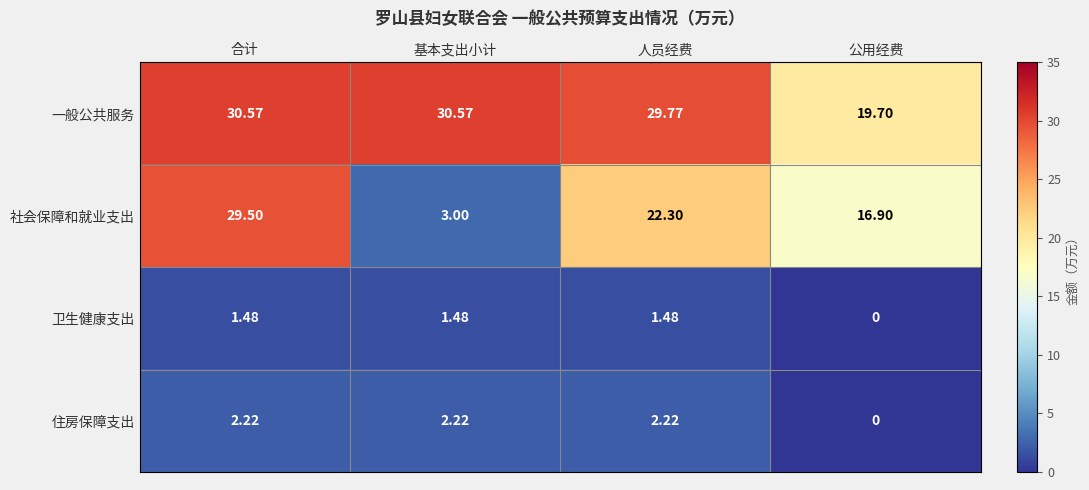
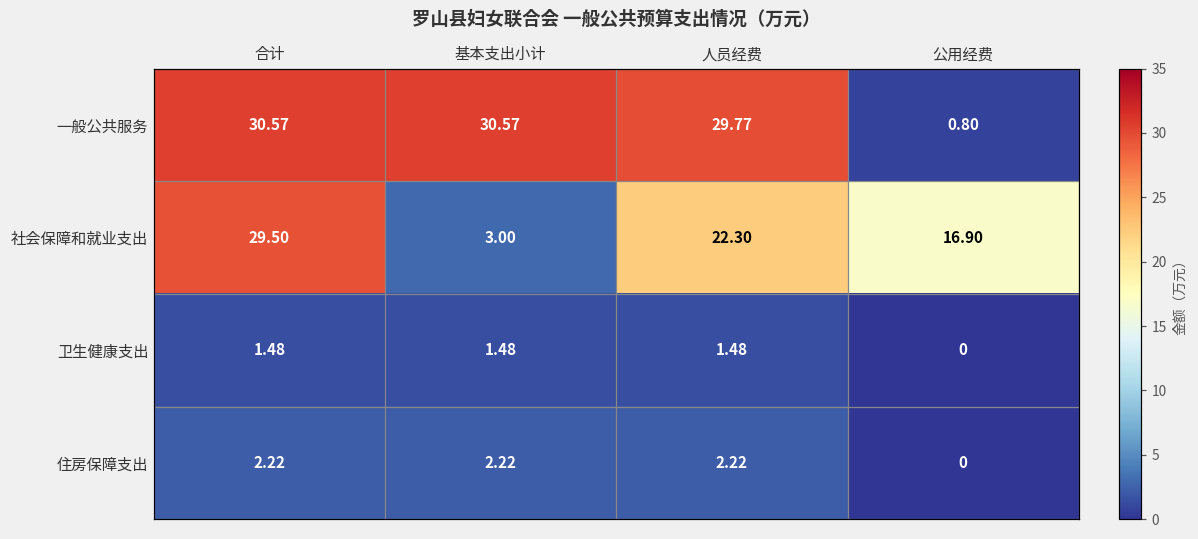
一般公共服务, 公用经费: 19.70 -> 0.80
